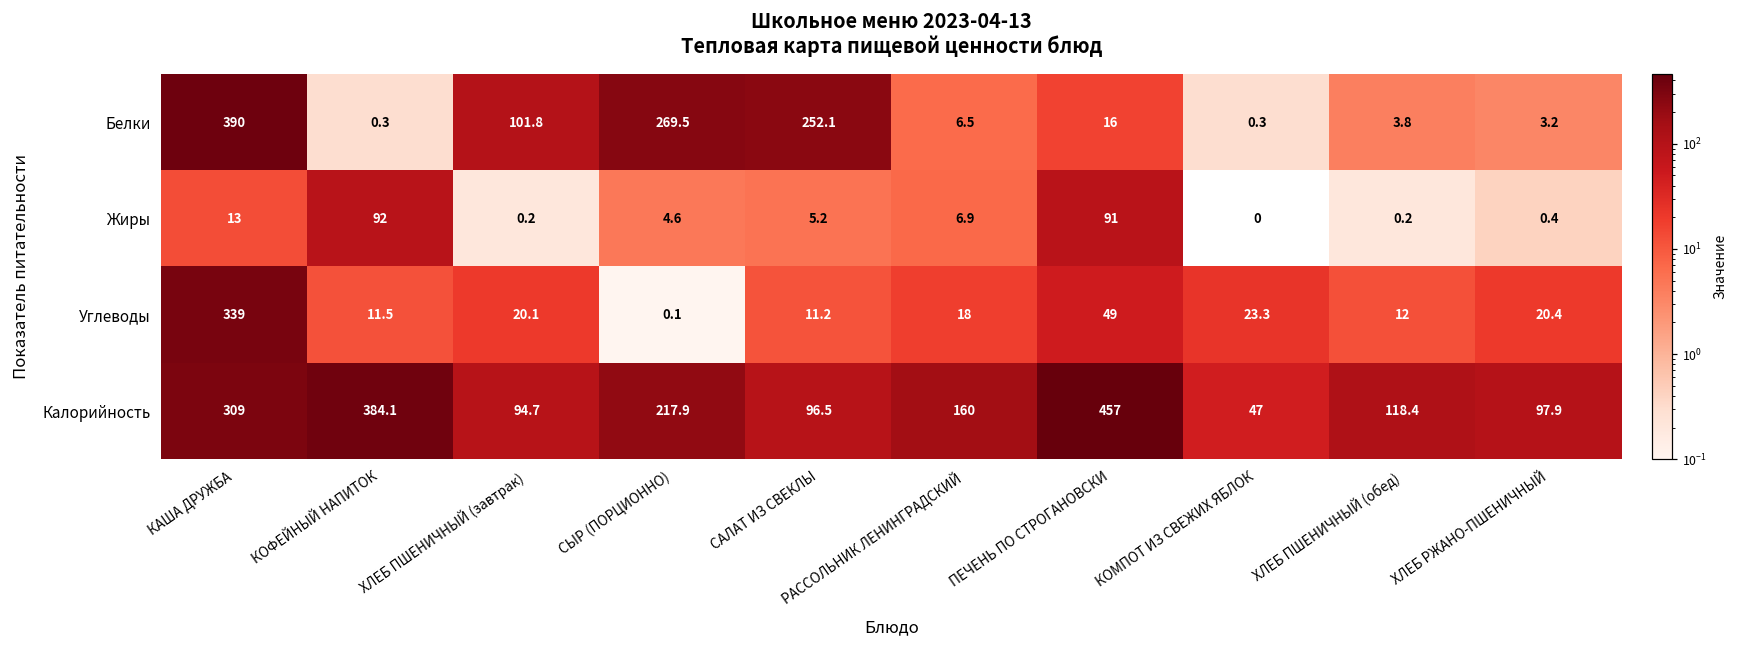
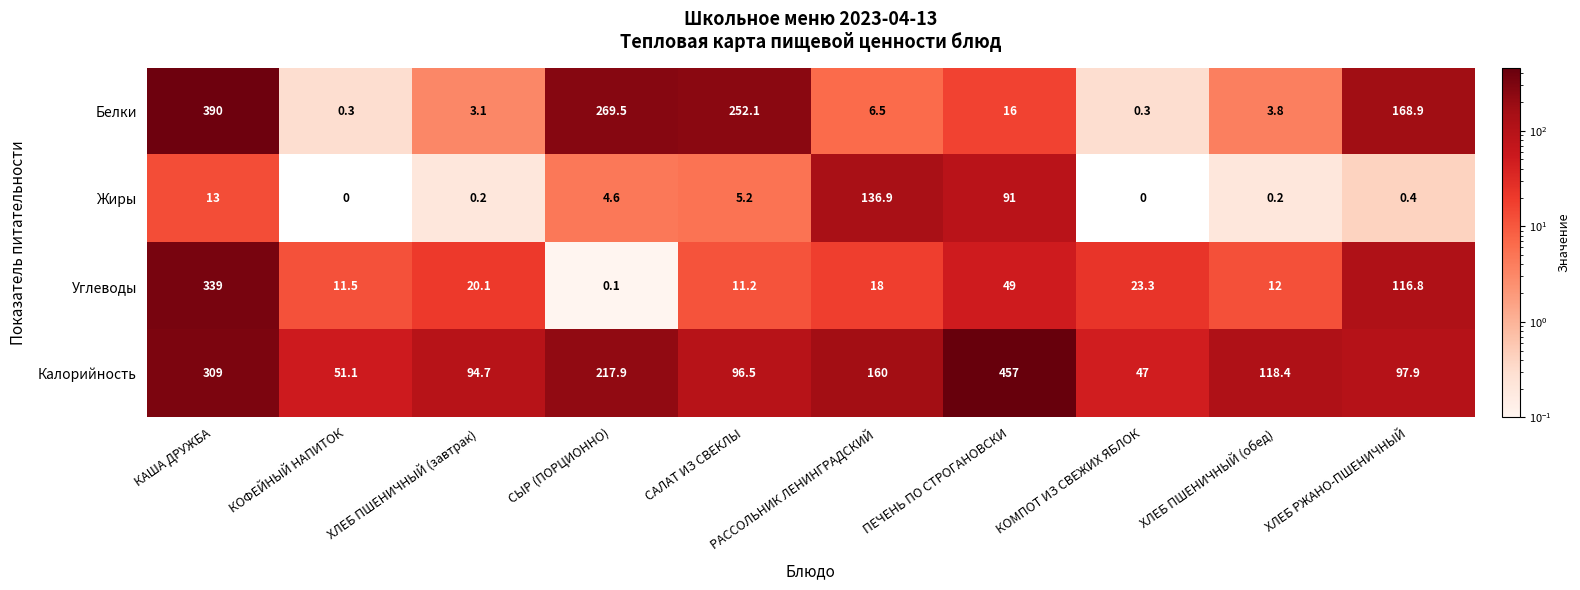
Белки, ХЛЕБ ПШЕНИЧНЫЙ (завтрак): 101.8 -> 3.1
Белки, ХЛЕБ РЖАНО-ПШЕНИЧНЫЙ: 3.2 -> 168.9
Жиры, КОФЕЙНЫЙ НАПИТОК: 92 -> 0
Жиры, РАССОЛЬНИК ЛЕНИНГРАДСКИЙ: 6.9 -> 136.9
Углеводы, ХЛЕБ РЖАНО-ПШЕНИЧНЫЙ: 20.4 -> 116.8
Калорийность, КОФЕЙНЫЙ НАПИТОК: 384.1 -> 51.1
